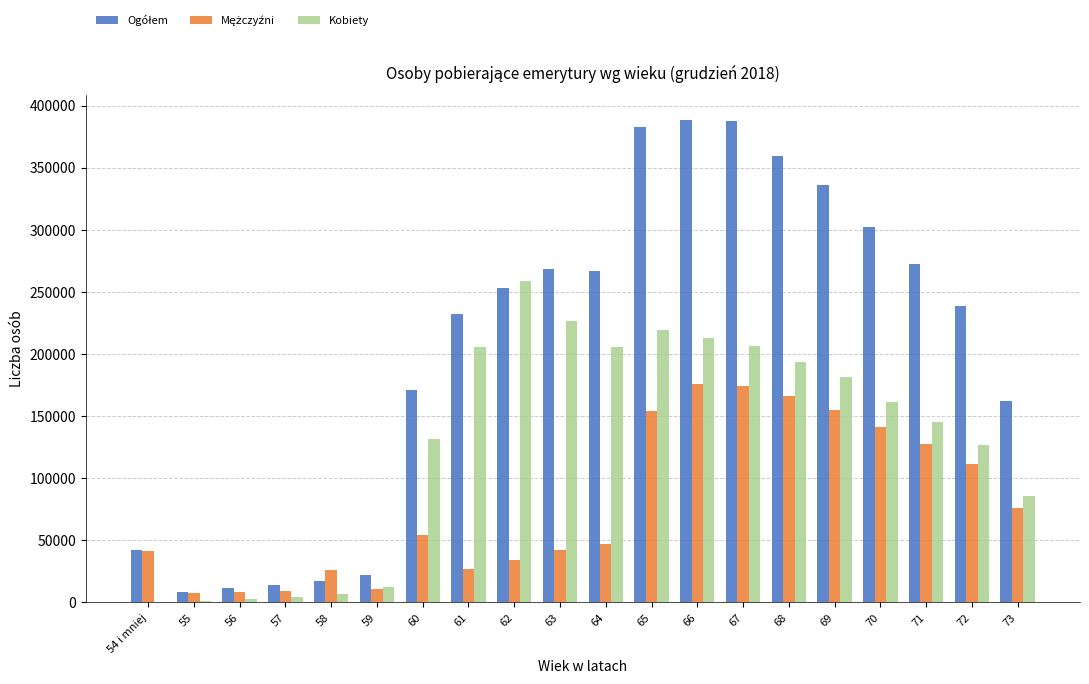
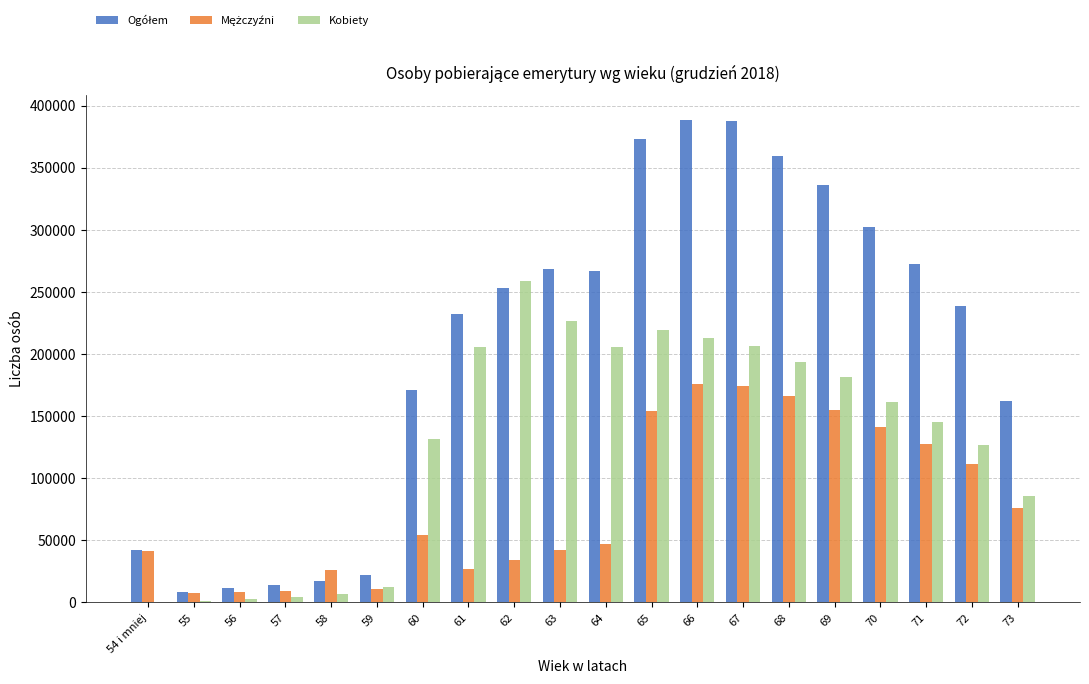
Ogółem, 65: 383000 -> 373000
